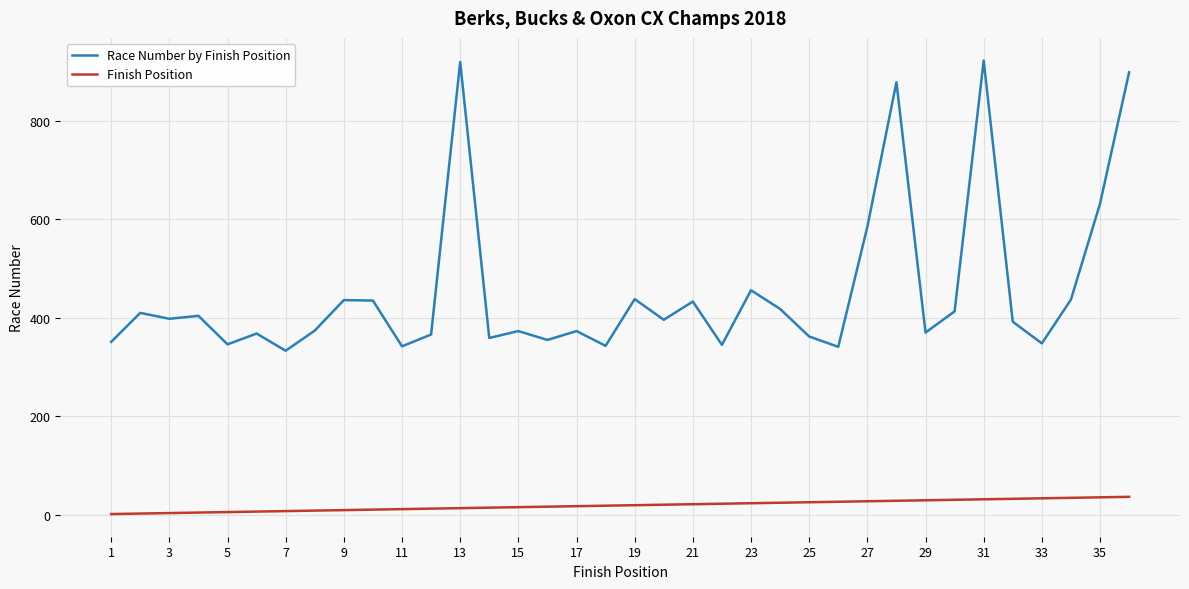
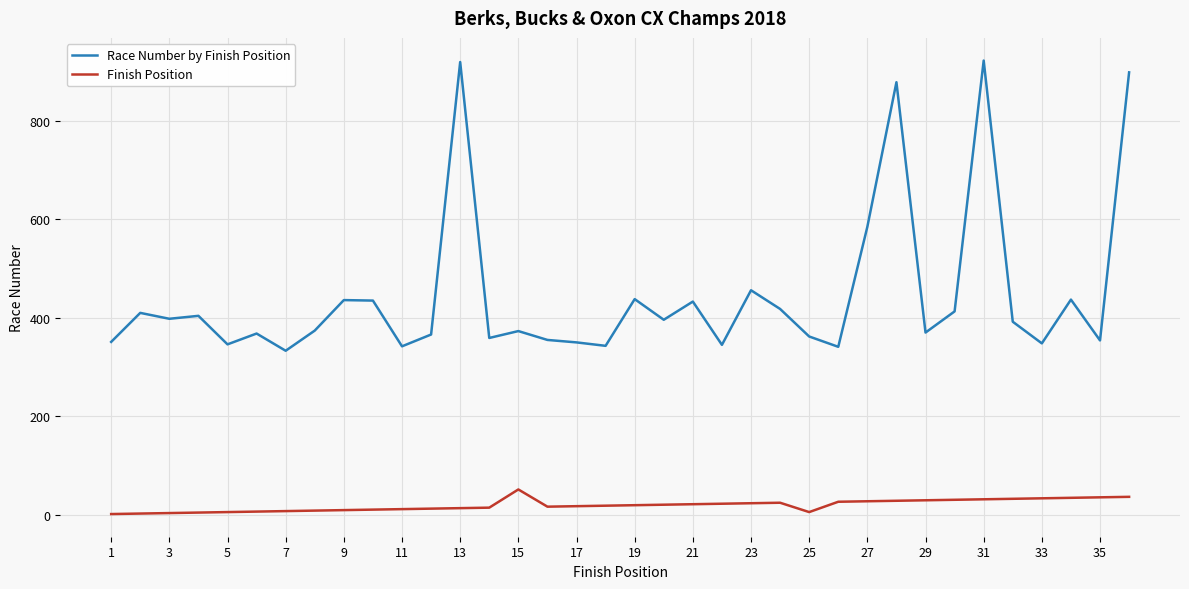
Finish Position, 15: 20 -> 50
Race Number by Finish Position, 17: 370 -> 350
Finish Position, 25: 30 -> 10
Race Number by Finish Position, 35: 630 -> 350
